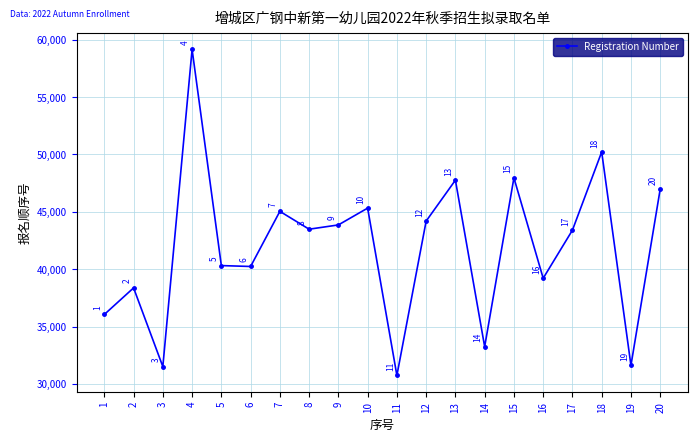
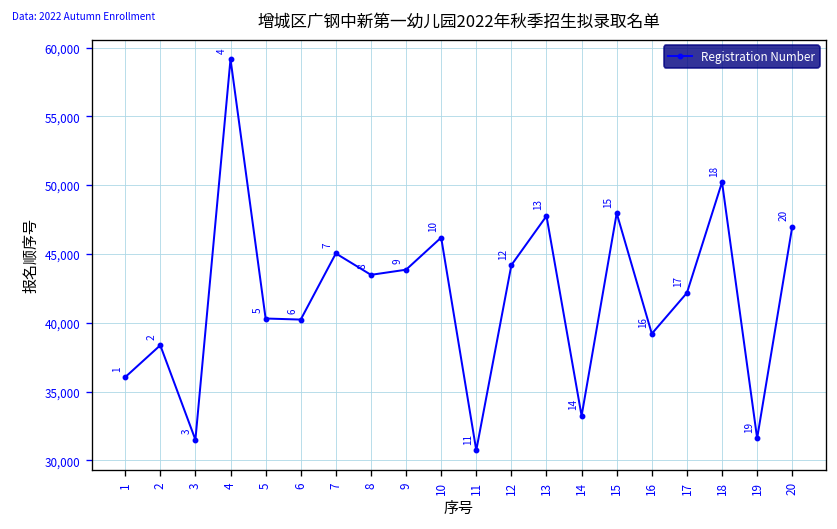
10: 45,300 -> 46,200
17: 43,400 -> 42,200
